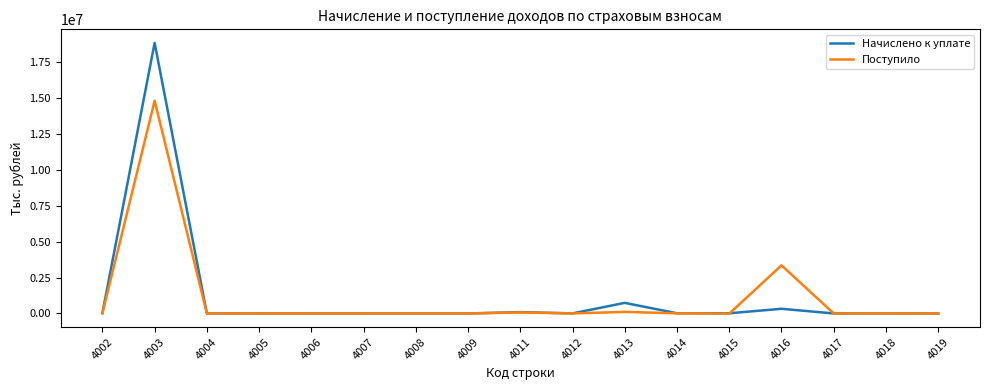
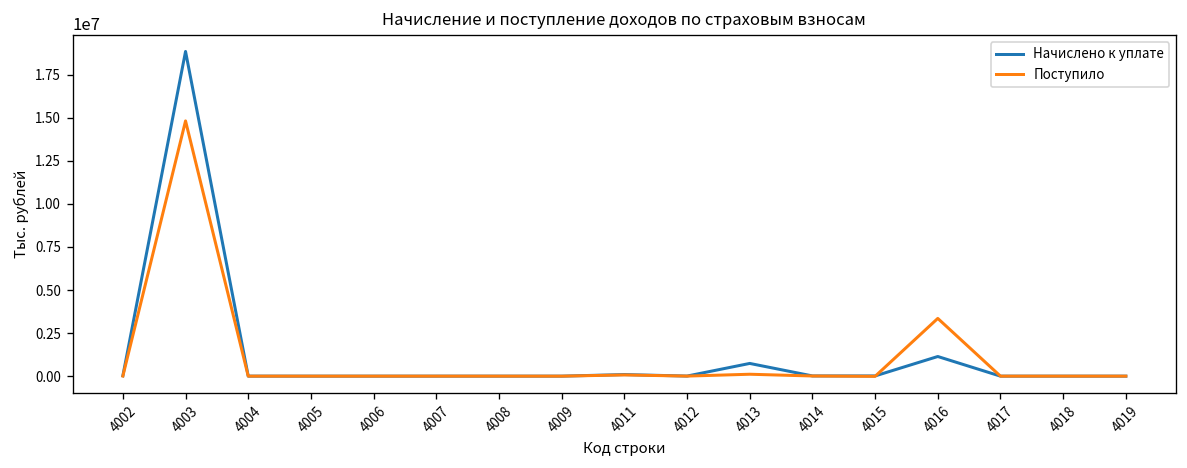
Начислено к уплате, 4016: 300000 -> 1100000
